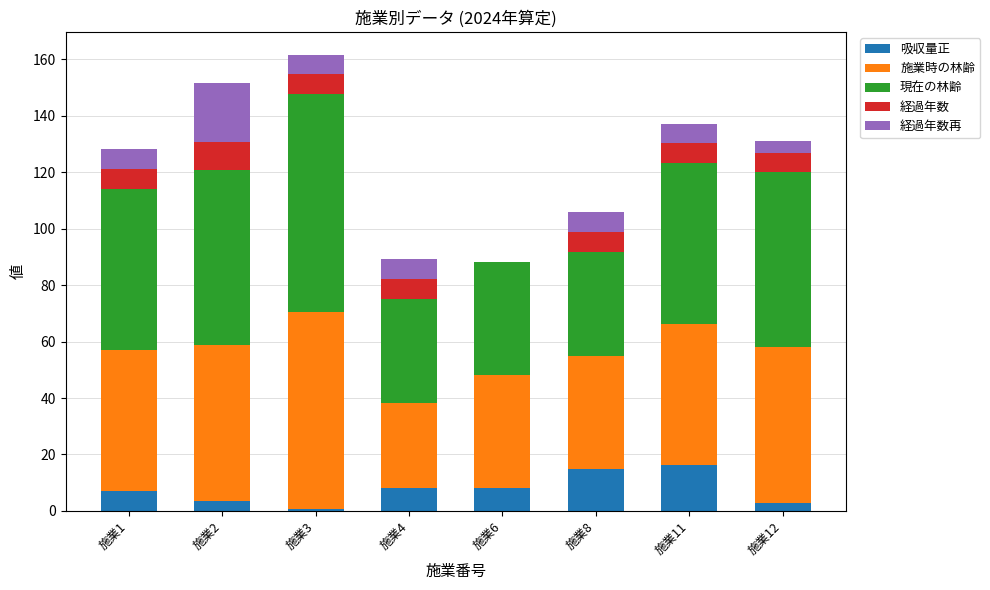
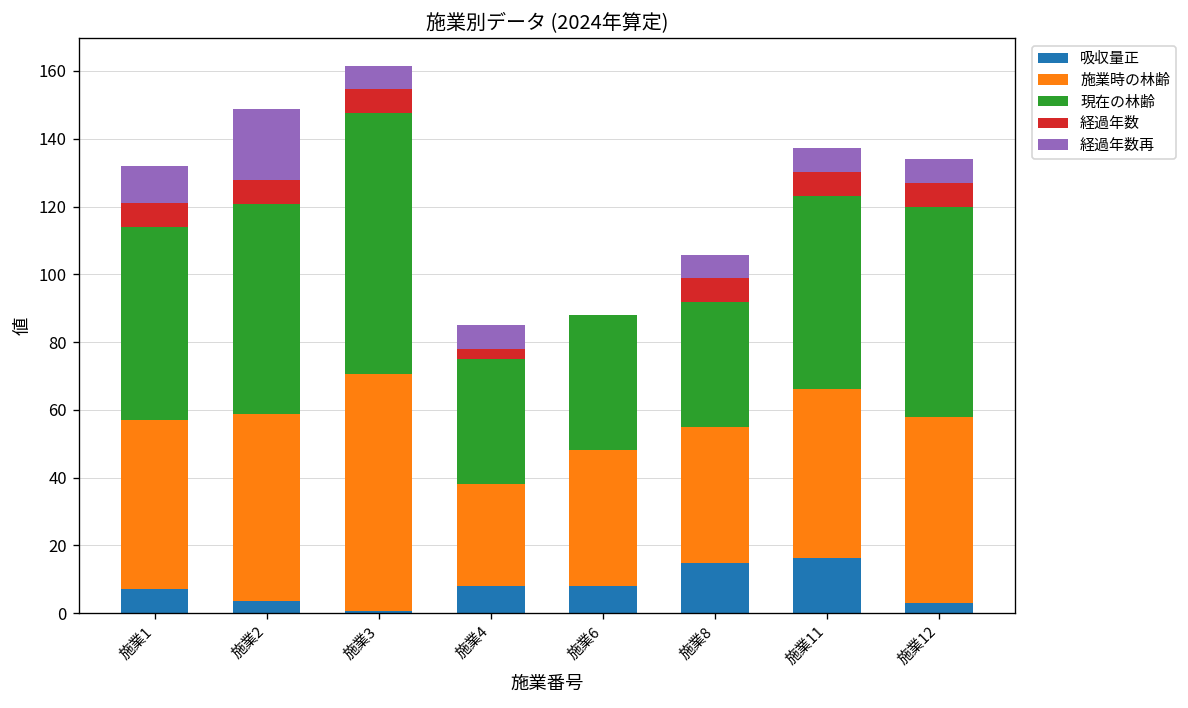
経過年数再, 施業1: 7 -> 11
経過年数, 施業2: 10 -> 7
経過年数, 施業4: 7 -> 3
経過年数再, 施業12: 4 -> 7
